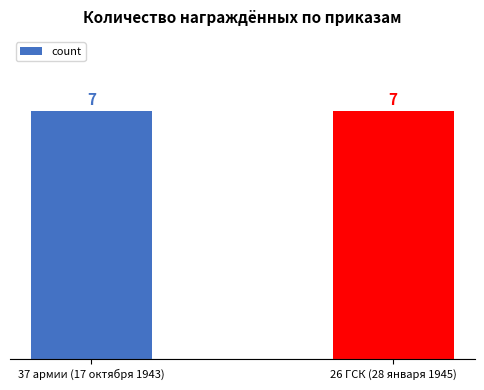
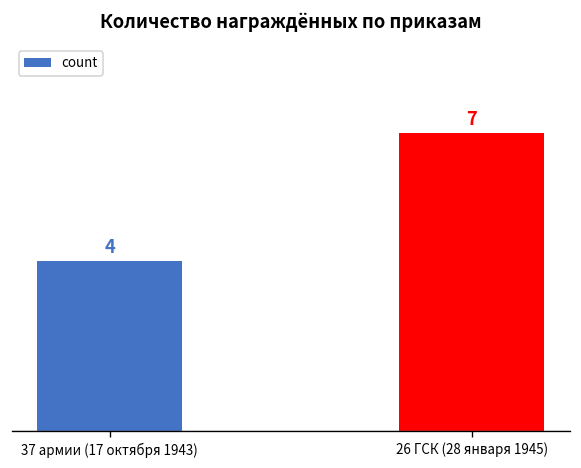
37 армии (17 октября 1943): 7 -> 4
